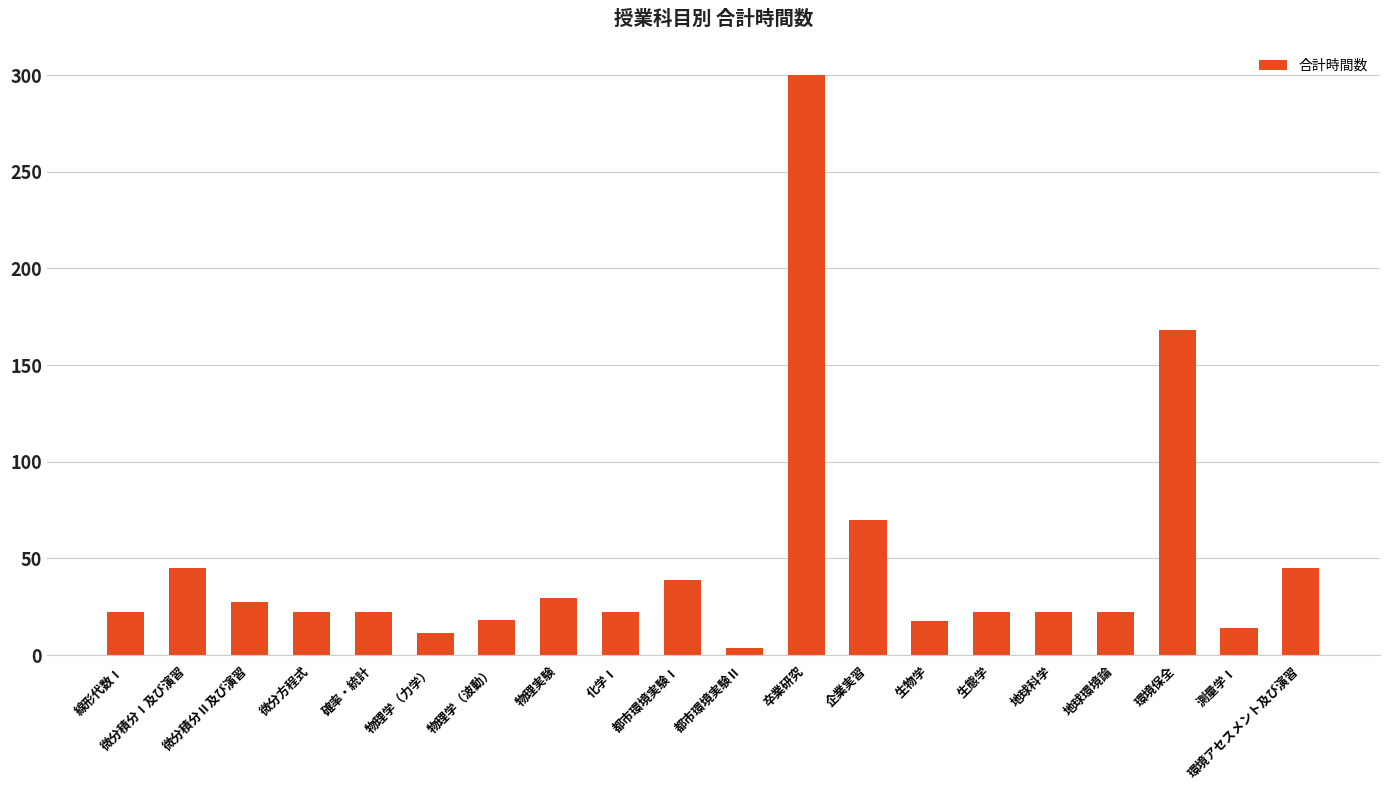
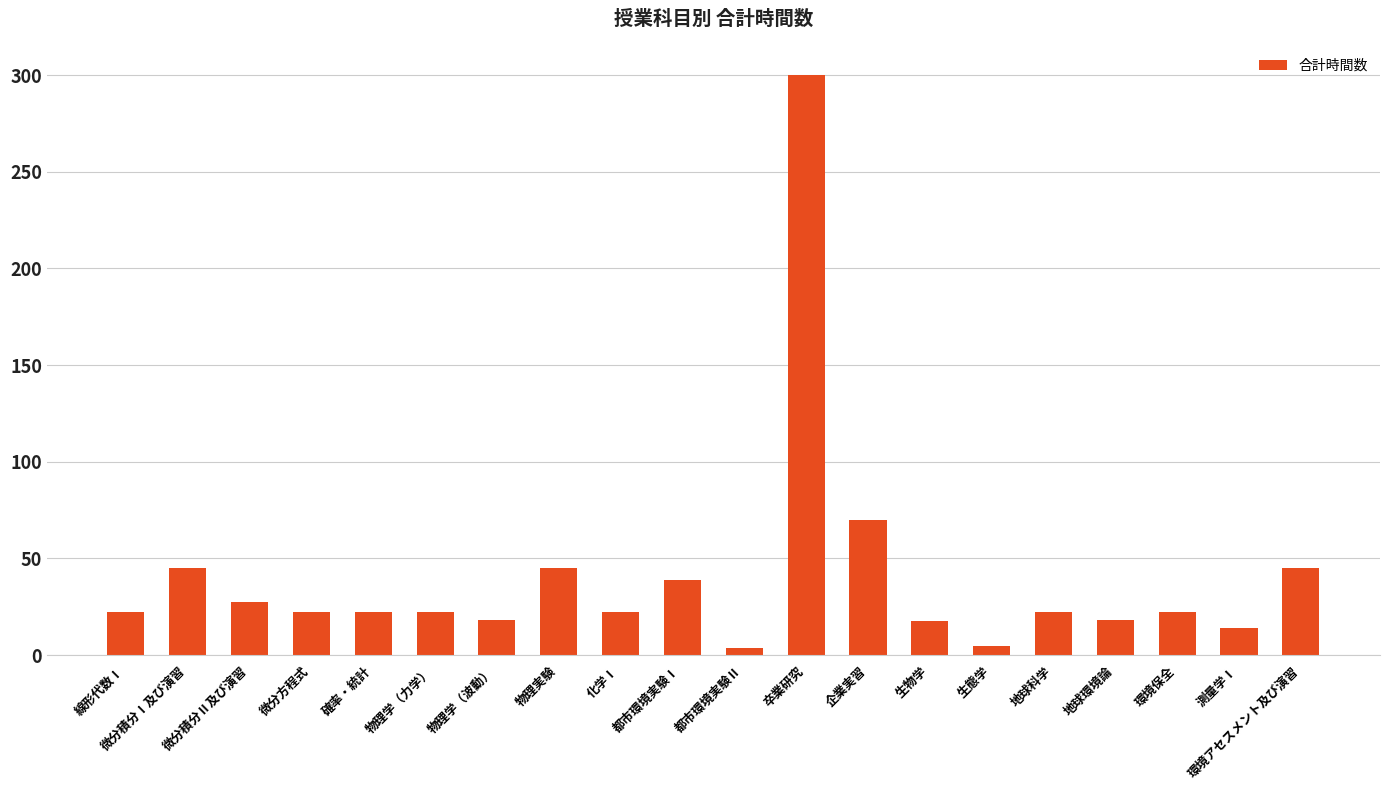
物理学（力学）: 12 -> 23
物理実験: 30 -> 45
生態学: 23 -> 5
地球環境論: 23 -> 18
環境保全: 168 -> 23
